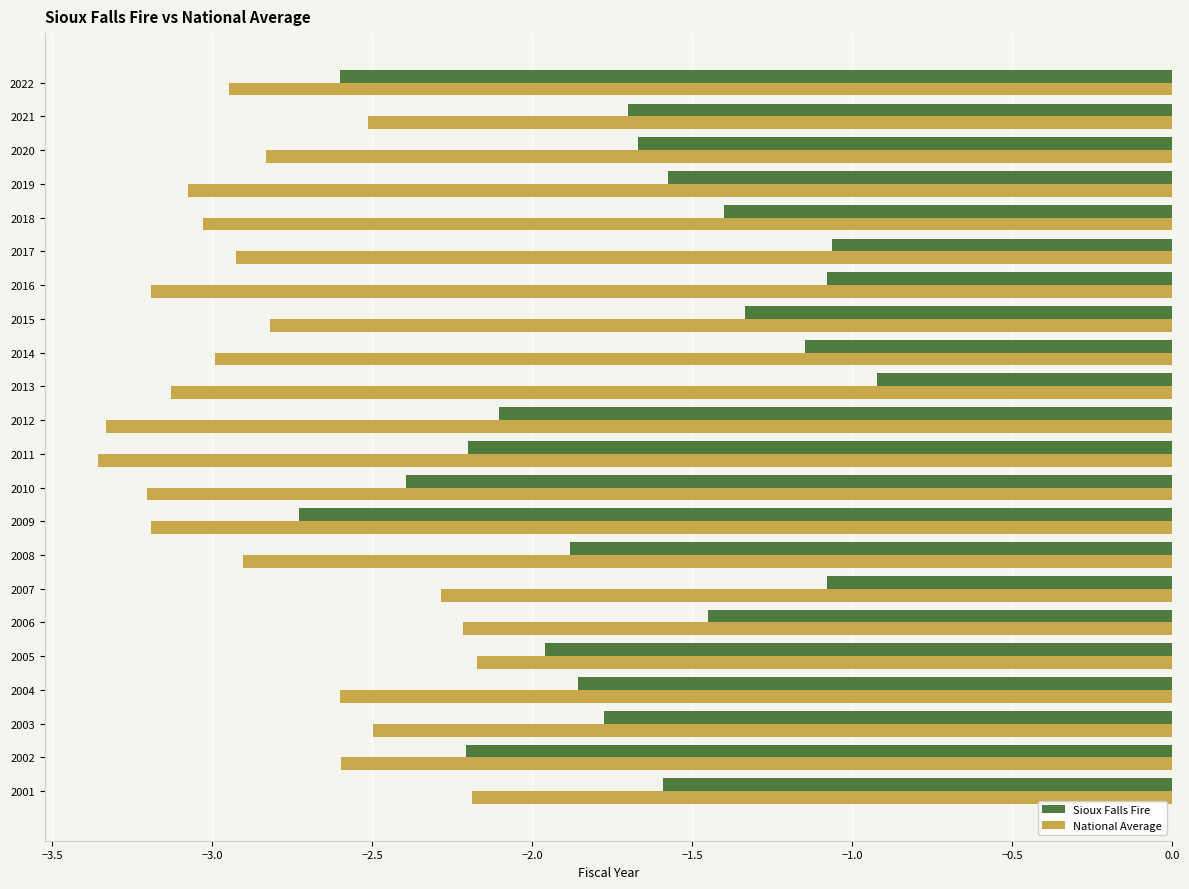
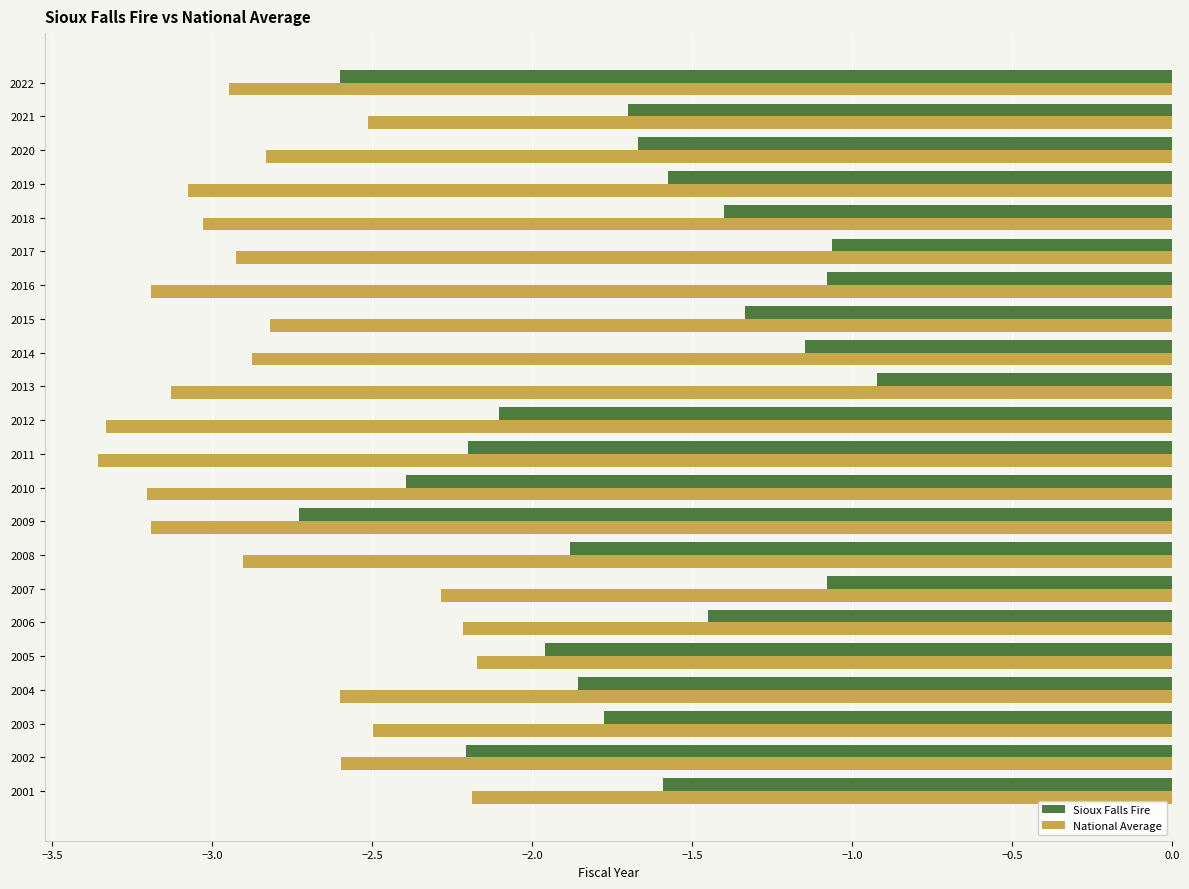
National Average, 2014: -2.99 -> -2.88
